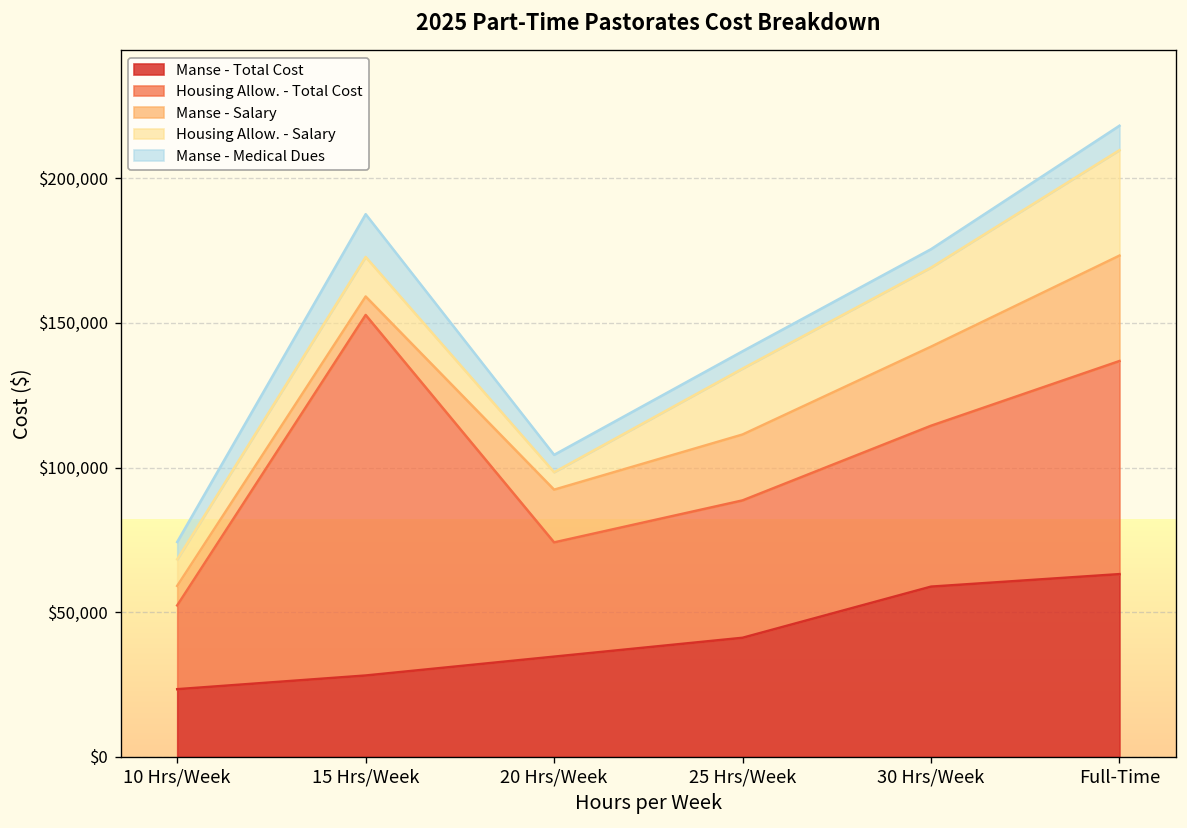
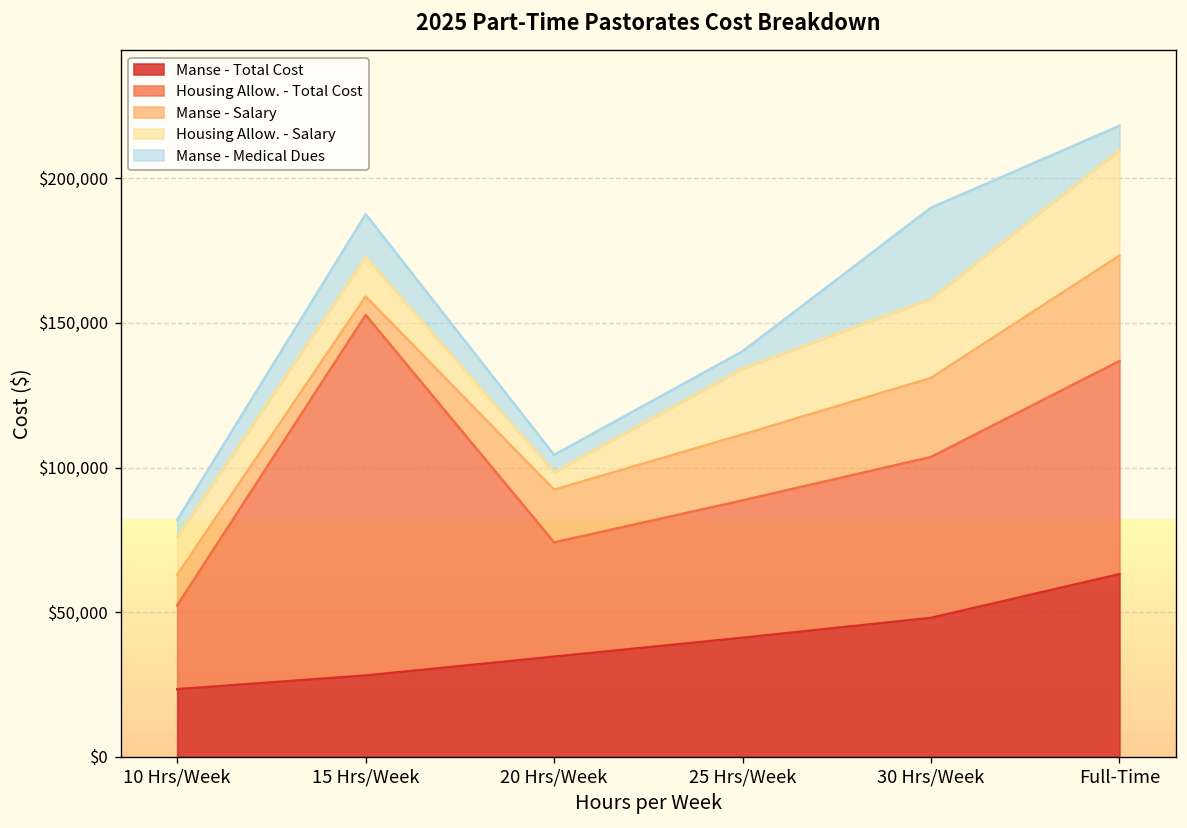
Manse - Salary, 10 Hrs/Week: $7,000 -> $11,000
Housing Allow. - Salary, 10 Hrs/Week: $9,000 -> $13,000
Manse - Total Cost, 30 Hrs/Week: $59,000 -> $48,000
Manse - Medical Dues, 30 Hrs/Week: $6,000 -> $31,000
